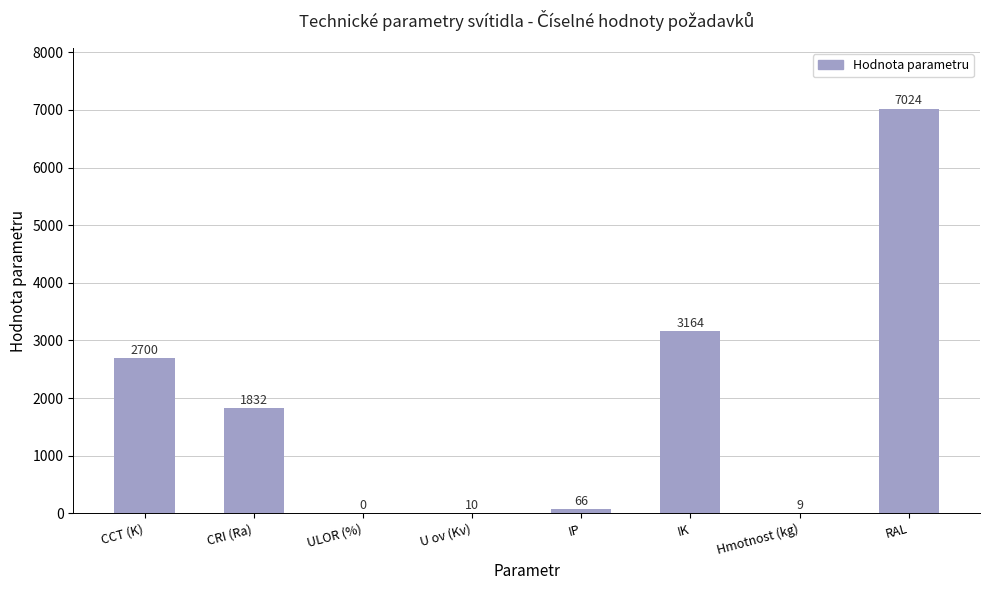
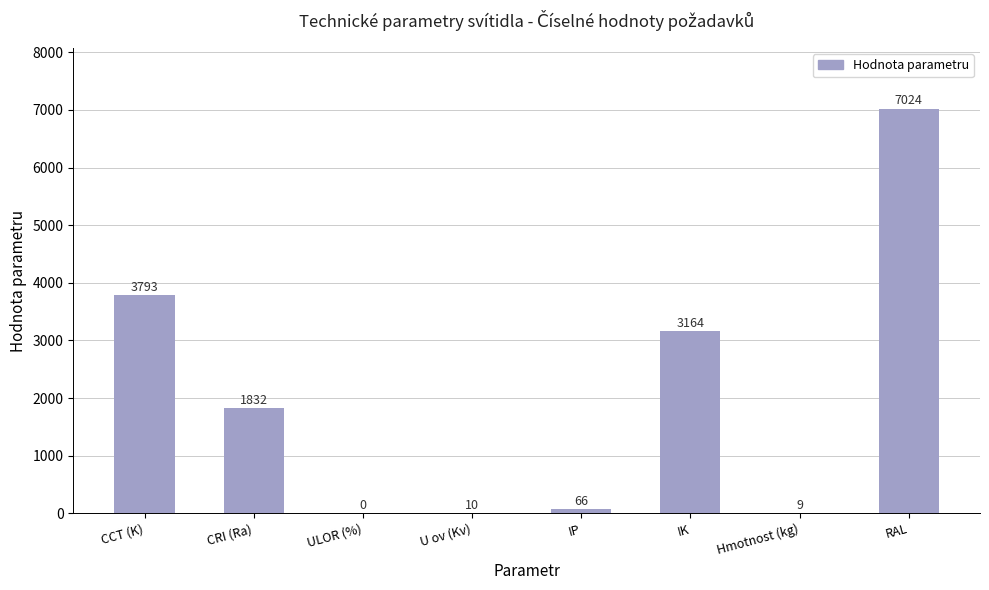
CCT (K): 2700 -> 3793
